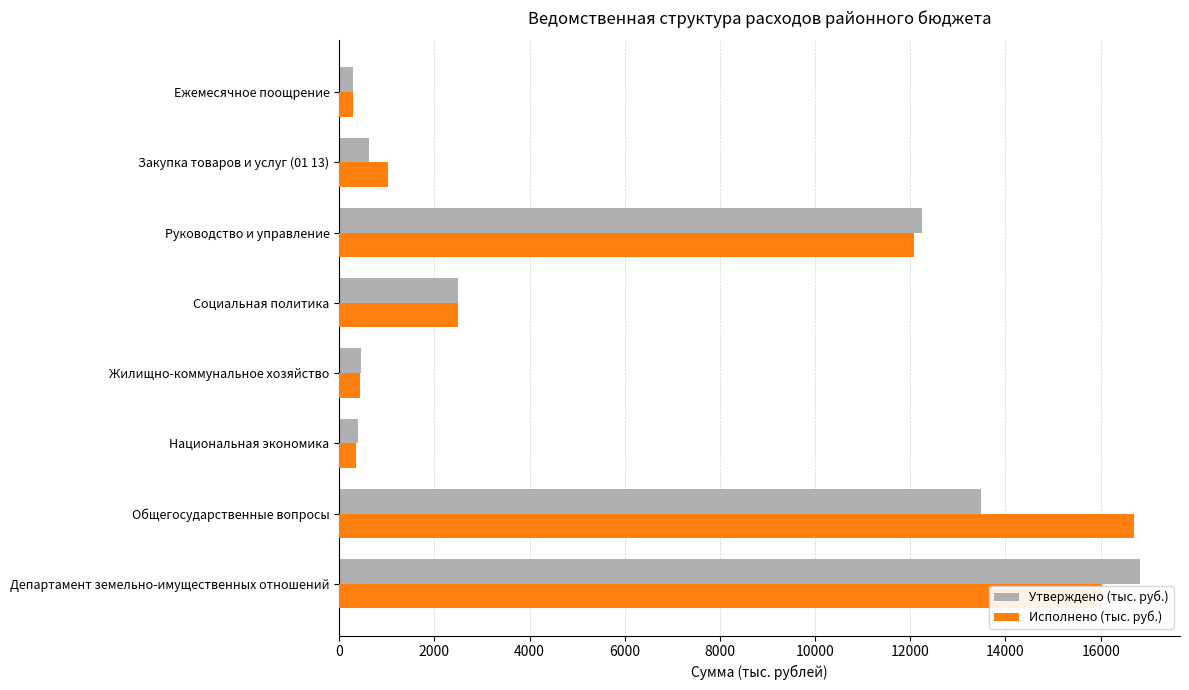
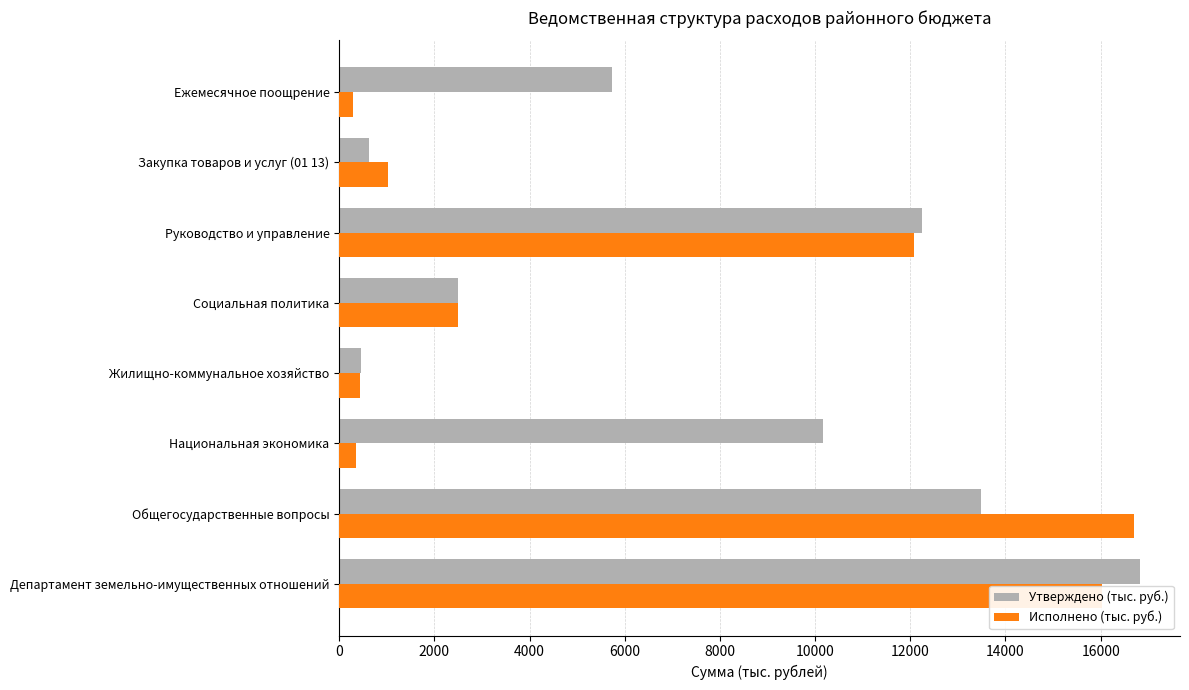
Утверждено (тыс. руб.), Ежемесячное поощрение: 300 -> 5700
Утверждено (тыс. руб.), Национальная экономика: 400 -> 10200
